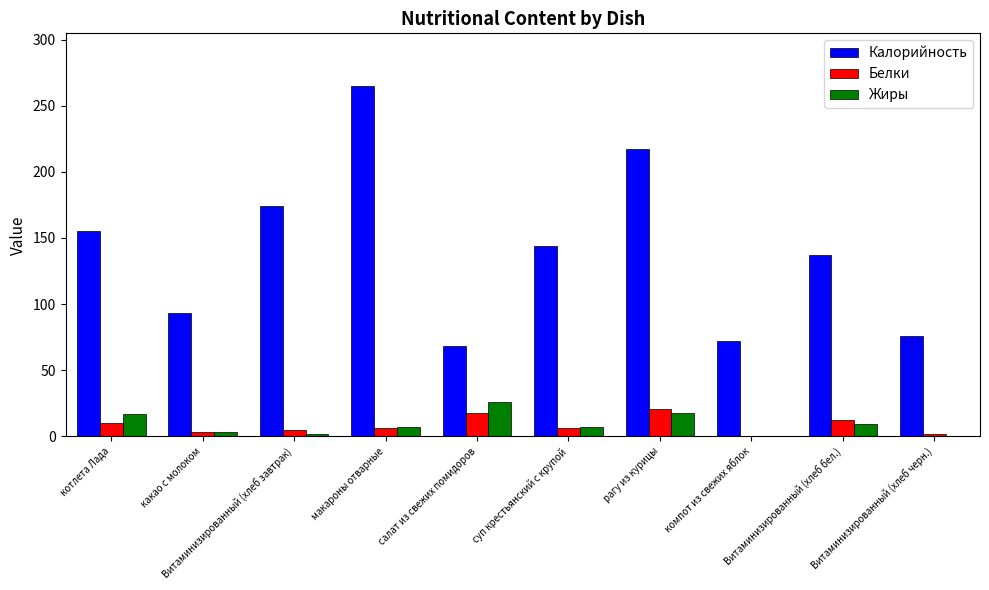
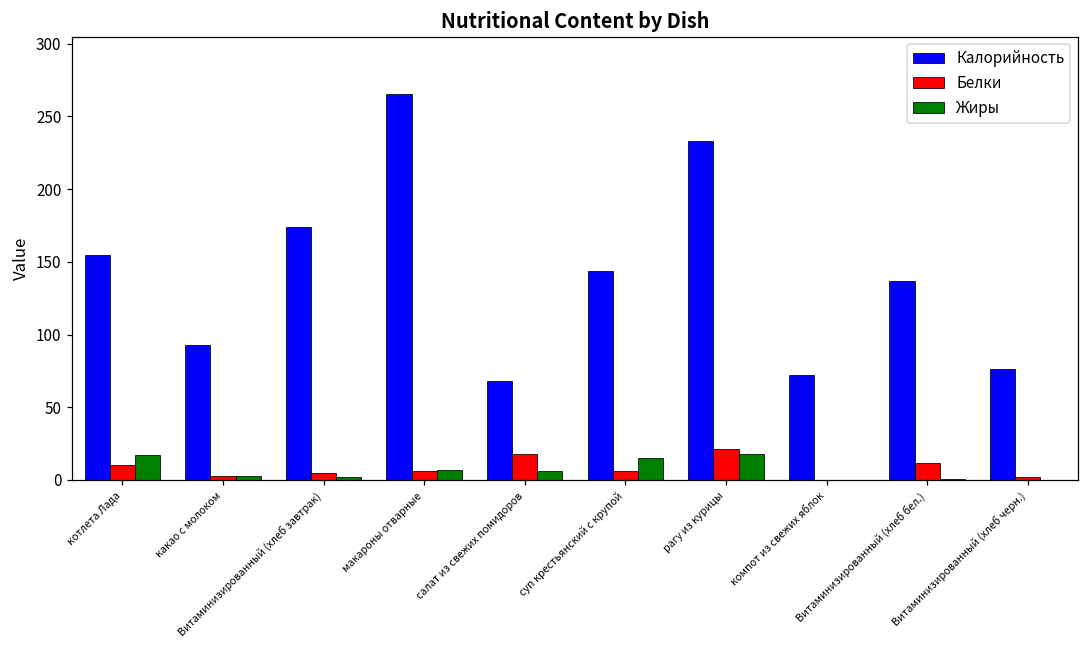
Жиры, салат из свежих помидоров: 26 -> 6
Жиры, суп крестьянский с крупой: 7 -> 15
Калорийность, рагу из курицы: 217 -> 233
Жиры, Витаминизированный (хлеб бел.): 9 -> 1
